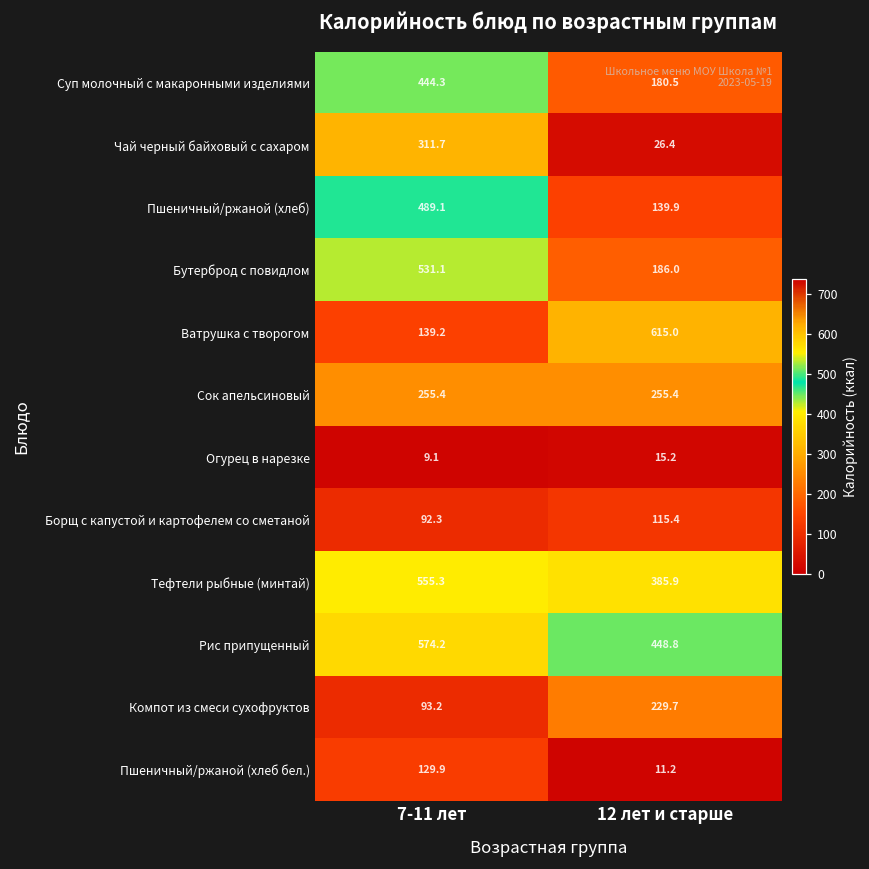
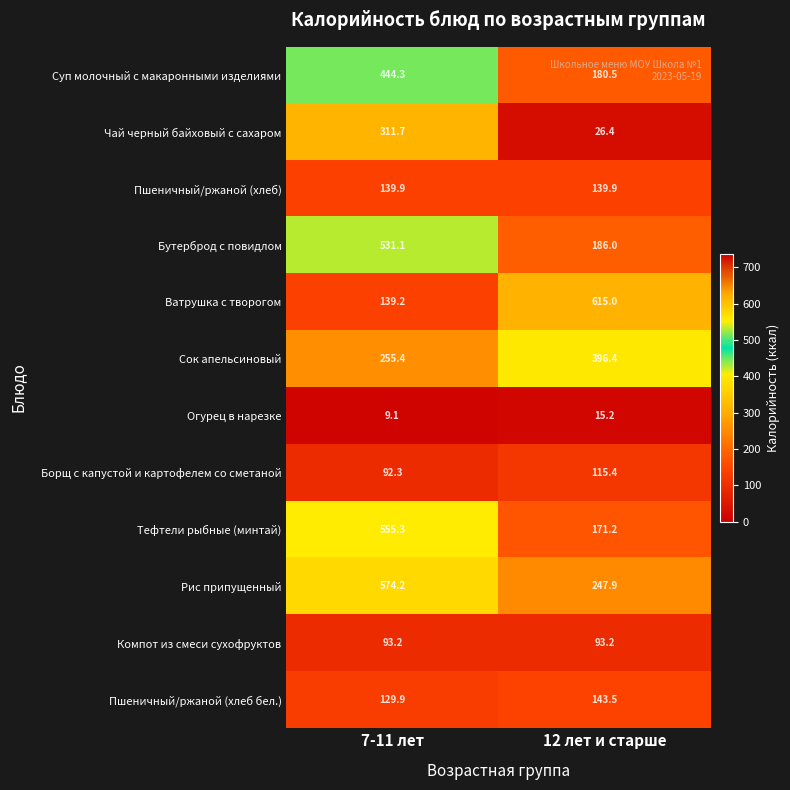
Пшеничный/ржаной (хлеб), 7-11 лет: 489.1 -> 139.9
Сок апельсиновый, 12 лет и старше: 255.4 -> 396.4
Тефтели рыбные (минтай), 12 лет и старше: 385.9 -> 171.2
Рис припущенный, 12 лет и старше: 448.8 -> 247.9
Компот из смеси сухофруктов, 12 лет и старше: 229.7 -> 93.2
Пшеничный/ржаной (хлеб бел.), 12 лет и старше: 11.2 -> 143.5
